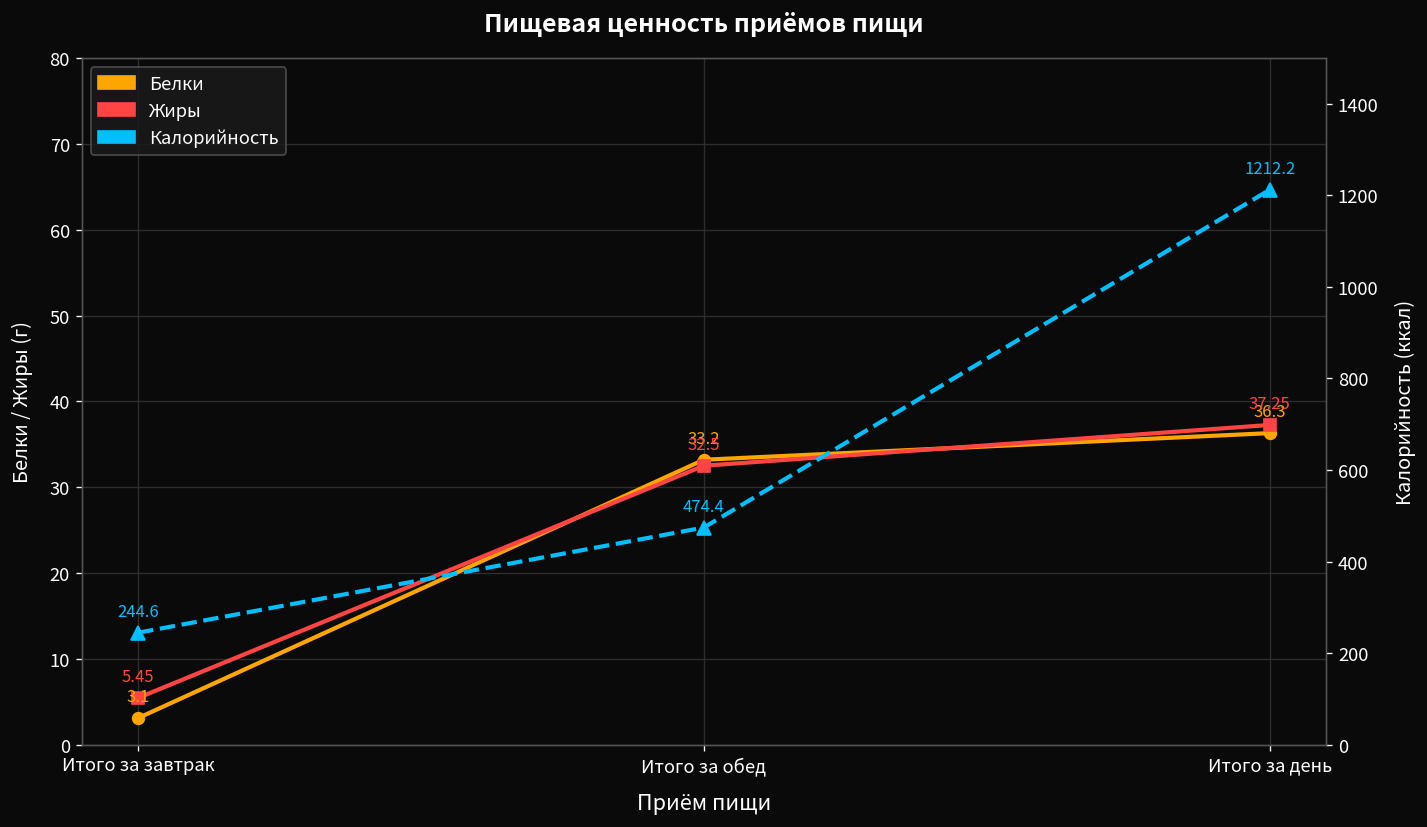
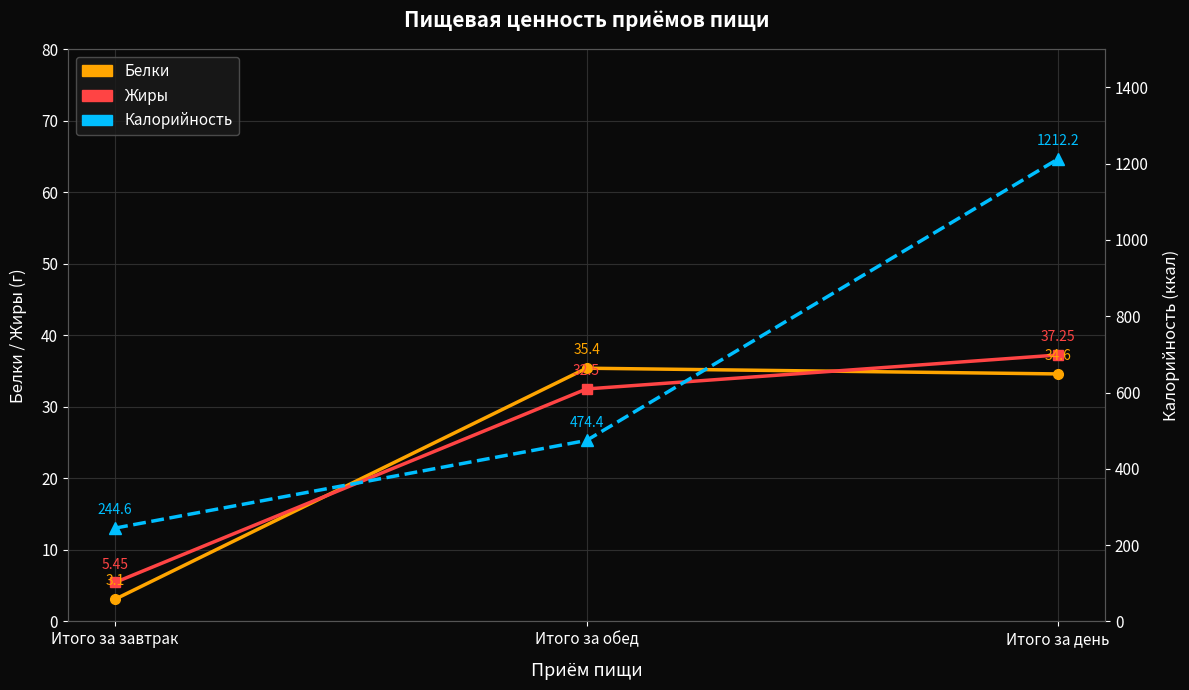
Белки, Итого за обед: 33.2 -> 35.4
Белки, Итого за день: 36.3 -> 34.6
